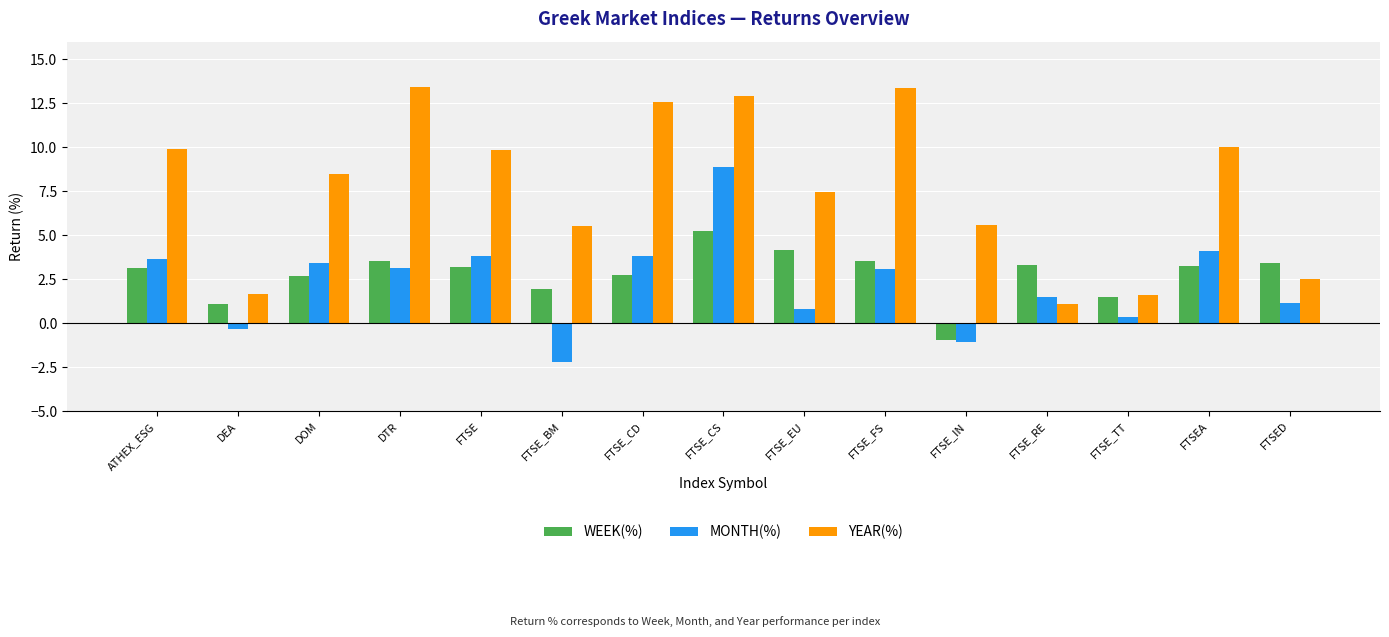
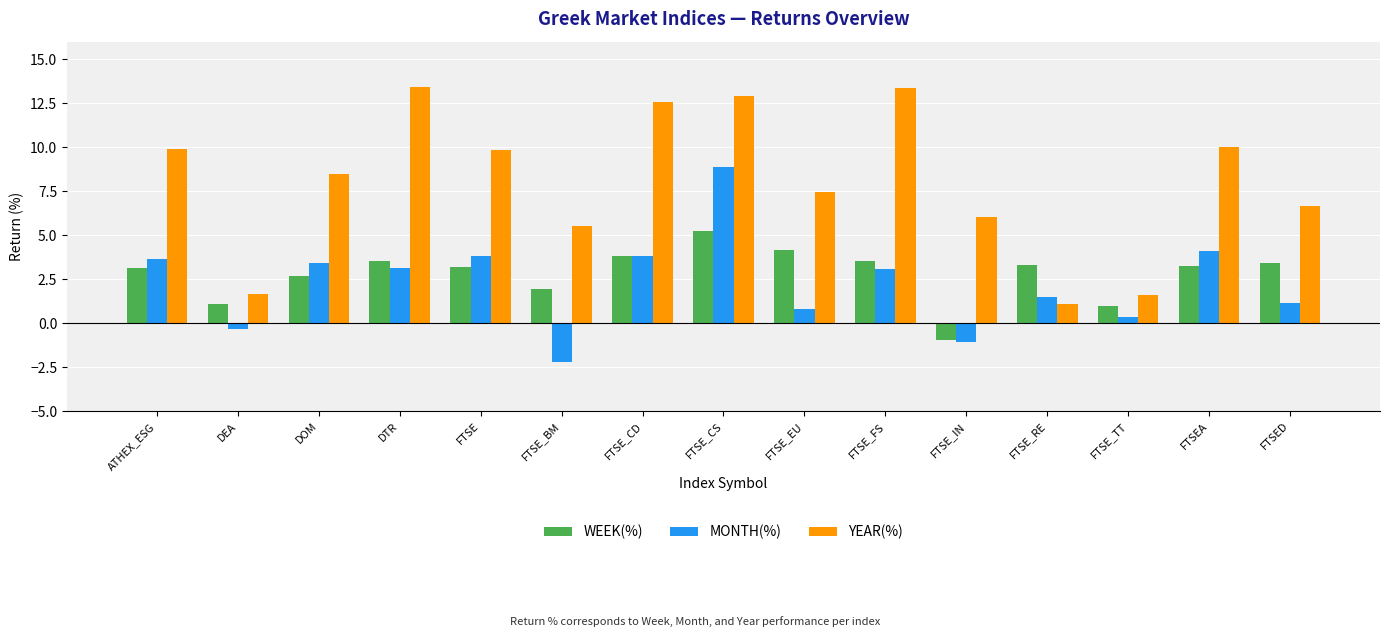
WEEK(%), FTSE_CD: 2.7 -> 3.8
YEAR(%), FTSE_IN: 5.6 -> 6.1
WEEK(%), FTSE_TT: 1.5 -> 1.0
YEAR(%), FTSED: 2.5 -> 6.7
